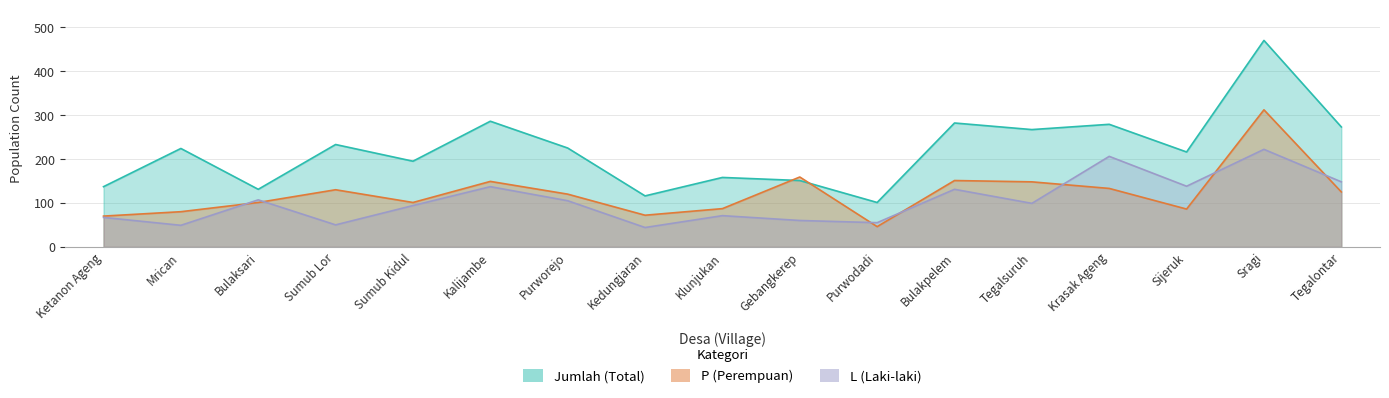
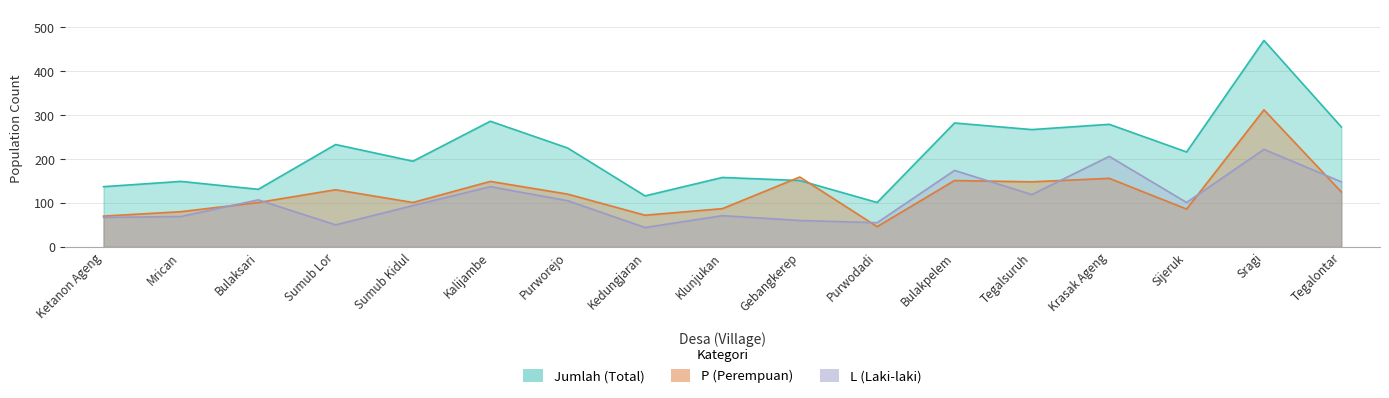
Jumlah (Total), Mrican: 220 -> 150
L (Laki-laki), Mrican: 50 -> 70
L (Laki-laki), Bulakpelem: 130 -> 170
L (Laki-laki), Tegalsuruh: 100 -> 120
P (Perempuan), Krasak Ageng: 130 -> 160
L (Laki-laki), Sijeruk: 140 -> 100
